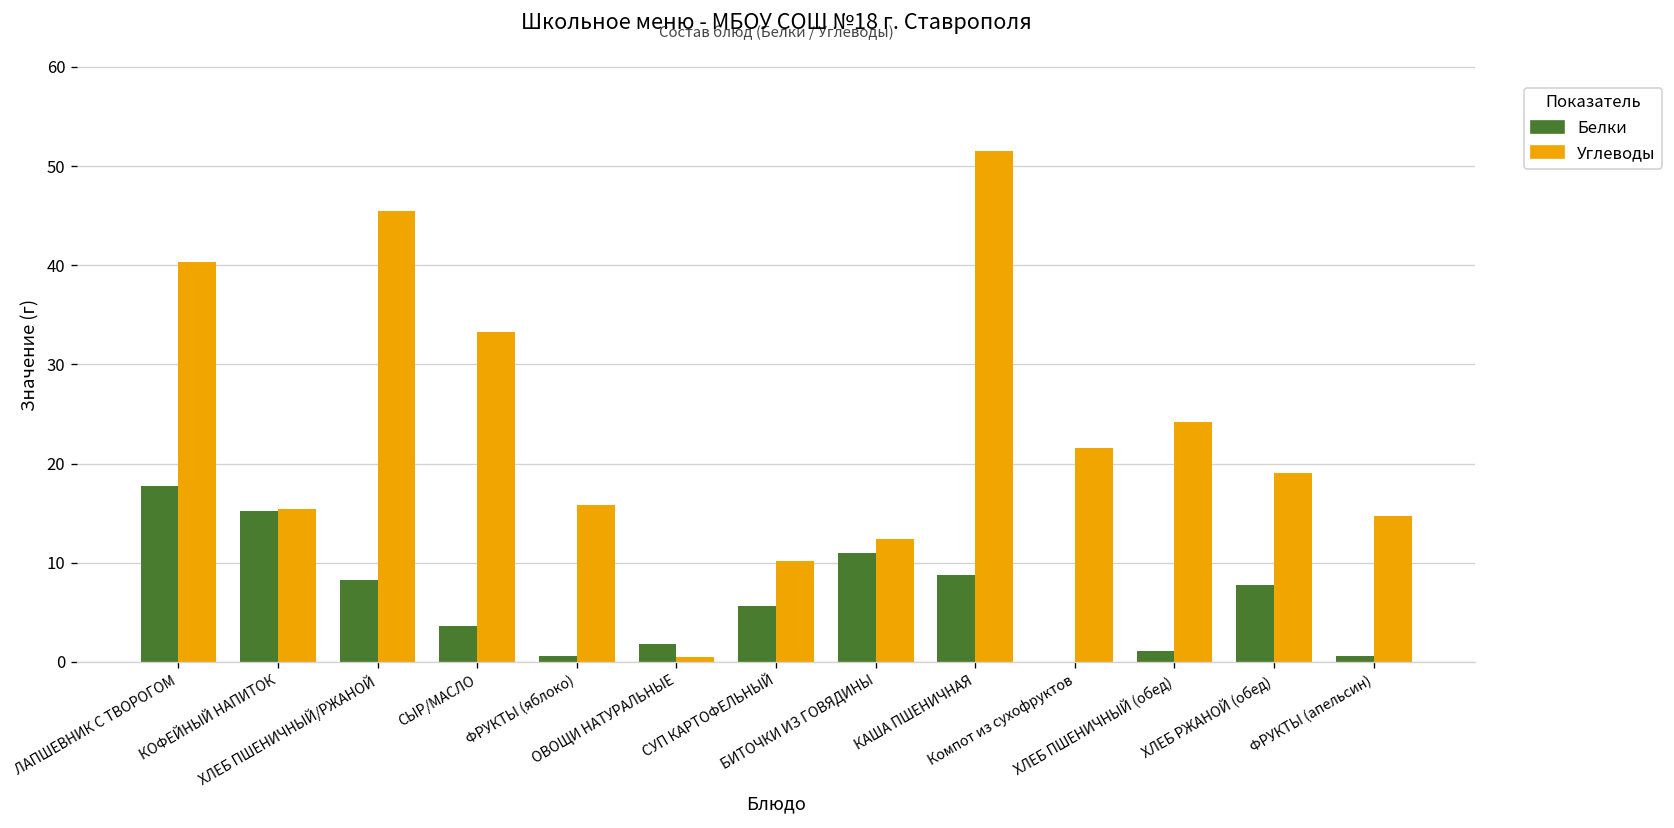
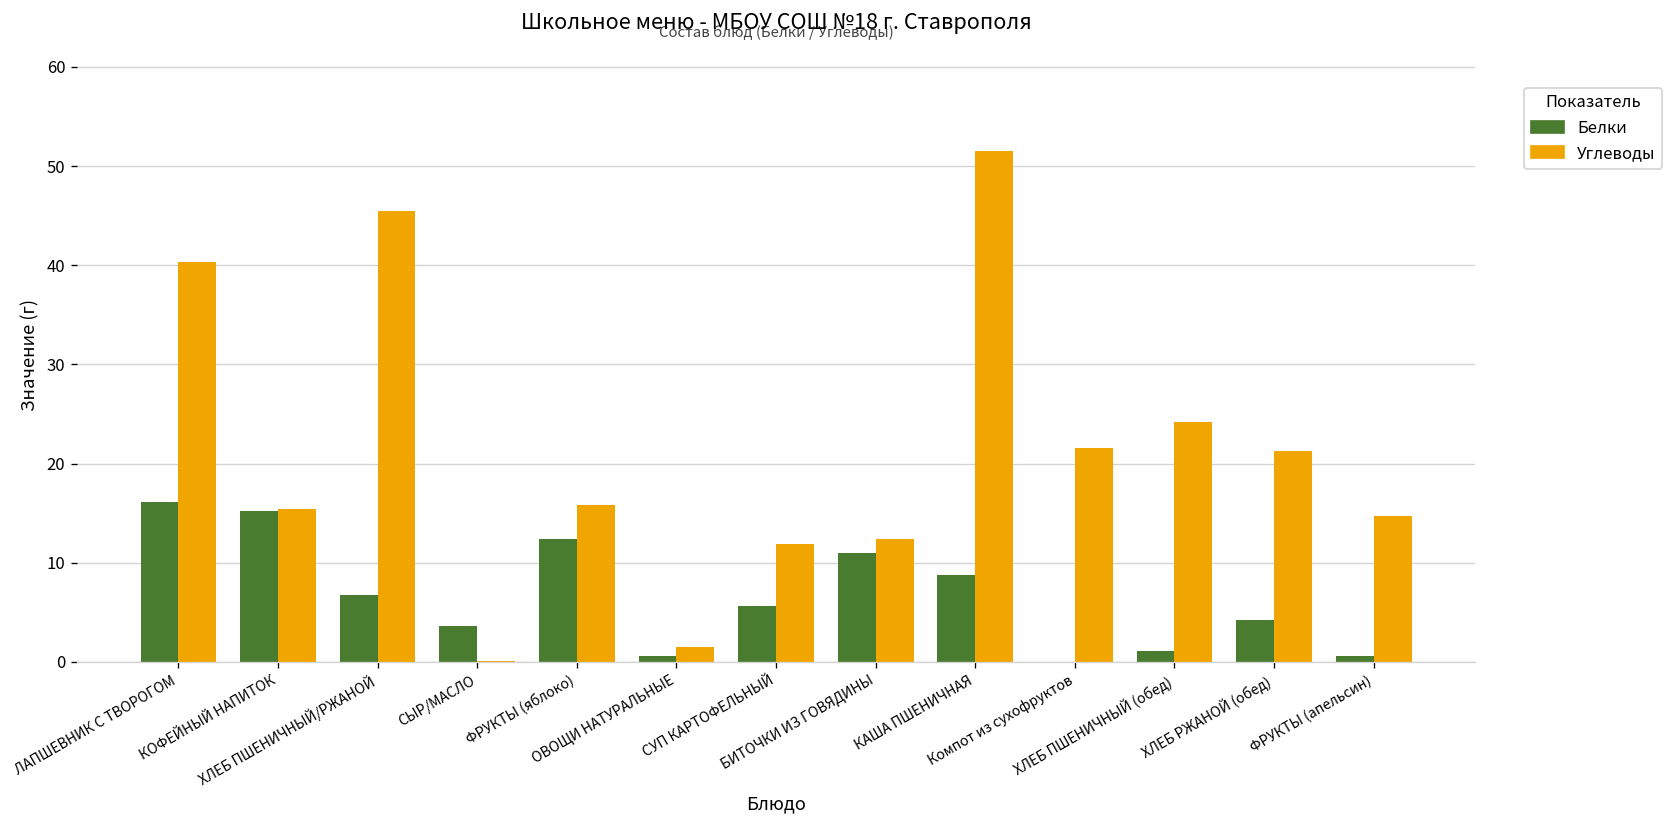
Белки, ЛАПШЕВНИК С ТВОРОГОМ: 18 -> 16
Белки, ХЛЕБ ПШЕНИЧНЫЙ/РЖАНОЙ: 8 -> 7
Углеводы, СЫР/МАСЛО: 33 -> 0
Белки, ФРУКТЫ (яблоко): 1 -> 12
Белки, ОВОЩИ НАТУРАЛЬНЫЕ: 2 -> 1
Углеводы, ОВОЩИ НАТУРАЛЬНЫЕ: 1 -> 2
Углеводы, СУП КАРТОФЕЛЬНЫЙ: 10 -> 12
Белки, ХЛЕБ РЖАНОЙ (обед): 8 -> 4
Углеводы, ХЛЕБ РЖАНОЙ (обед): 19 -> 21
